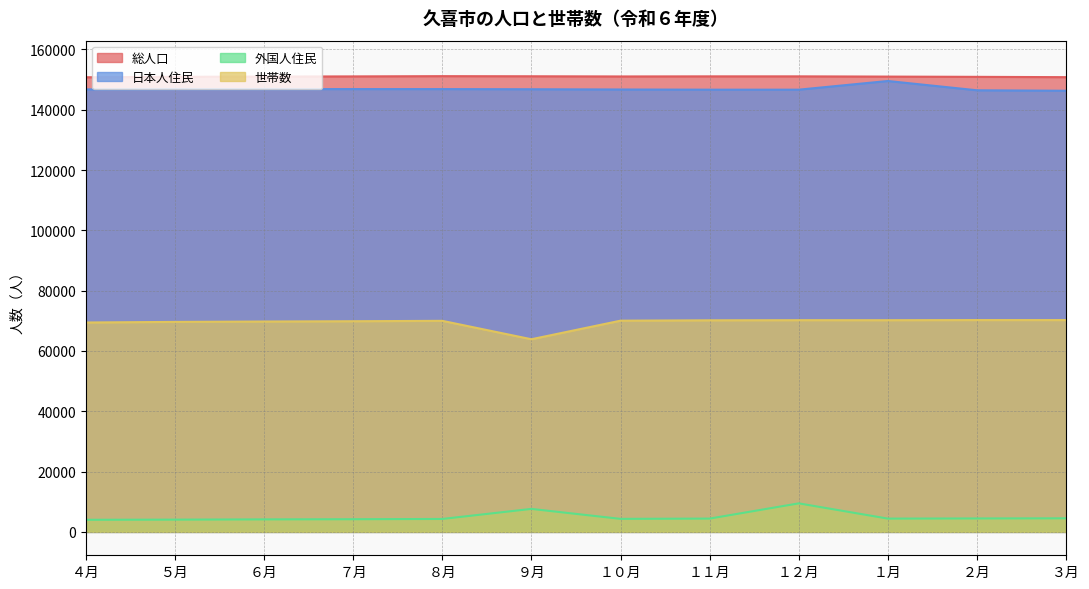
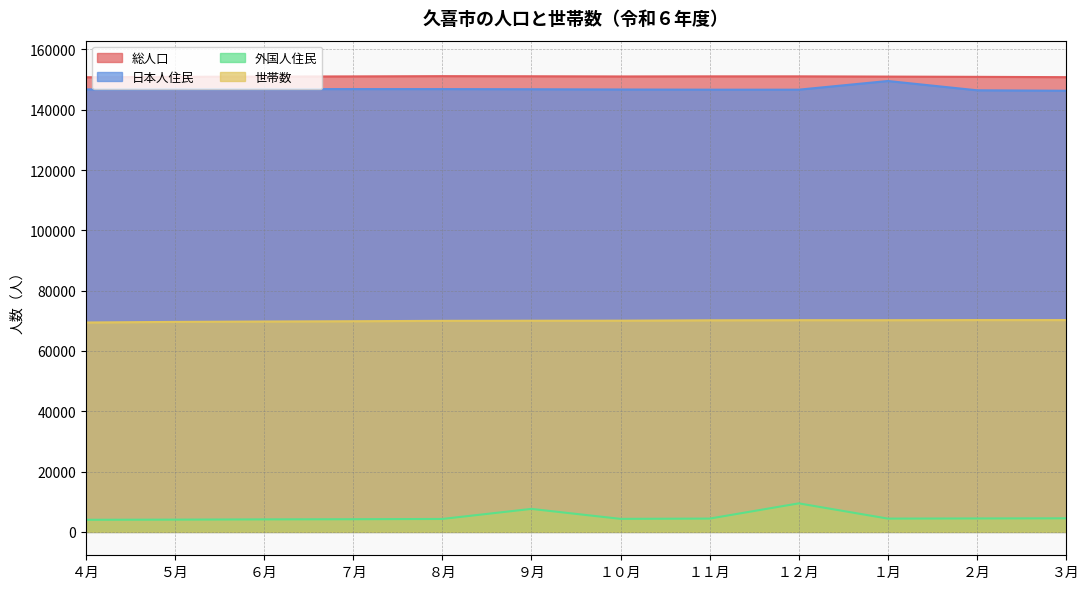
世帯数, ９月: 64000 -> 70000
